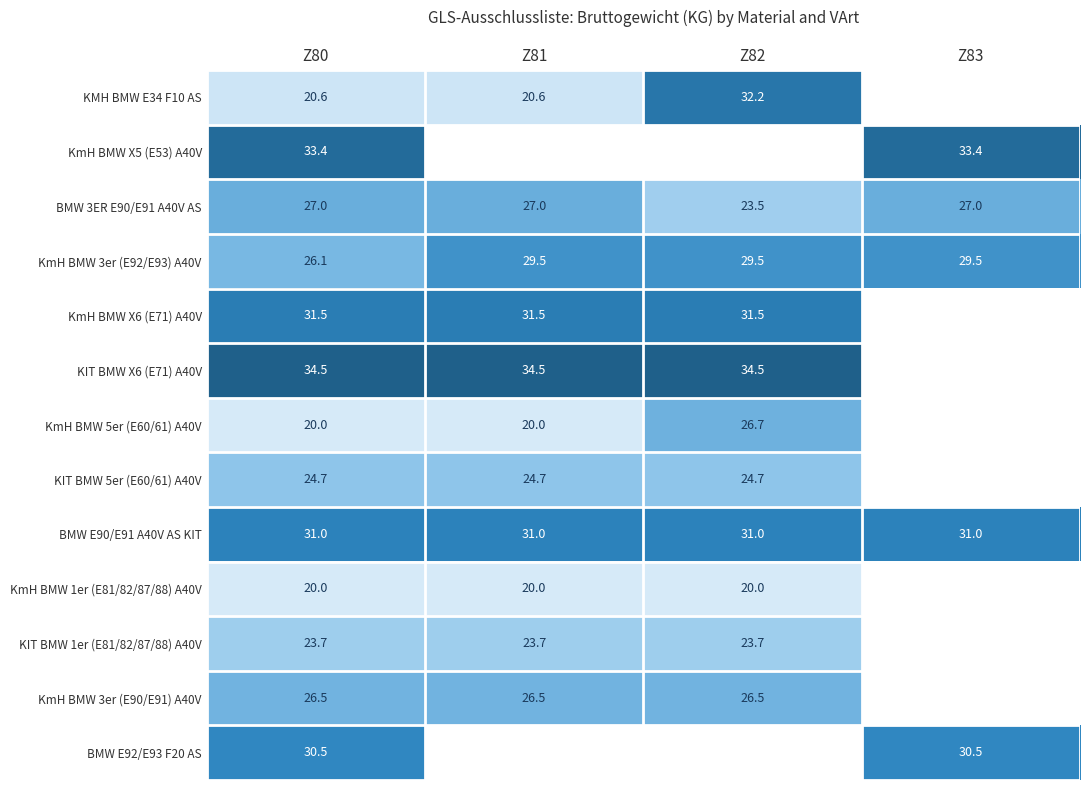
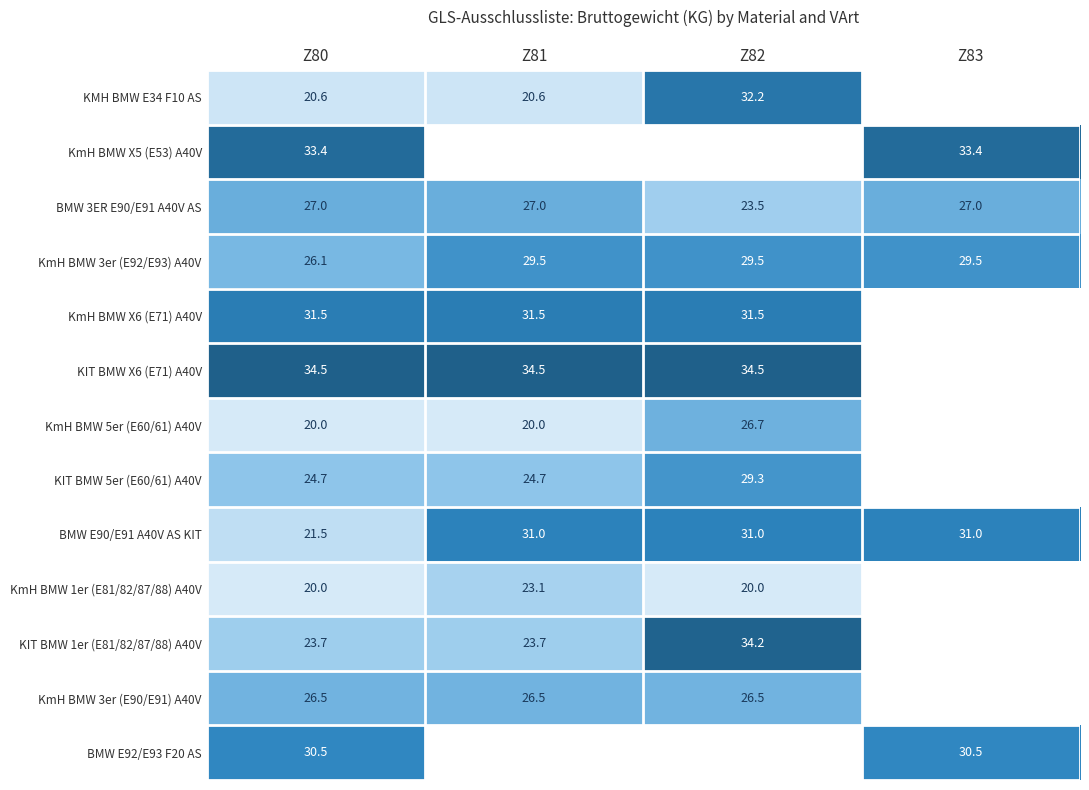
KIT BMW 5er (E60/61) A40V, Z82: 24.7 -> 29.3
BMW E90/E91 A40V AS KIT, Z80: 31.0 -> 21.5
KmH BMW 1er (E81/82/87/88) A40V, Z81: 20.0 -> 23.1
KIT BMW 1er (E81/82/87/88) A40V, Z82: 23.7 -> 34.2
